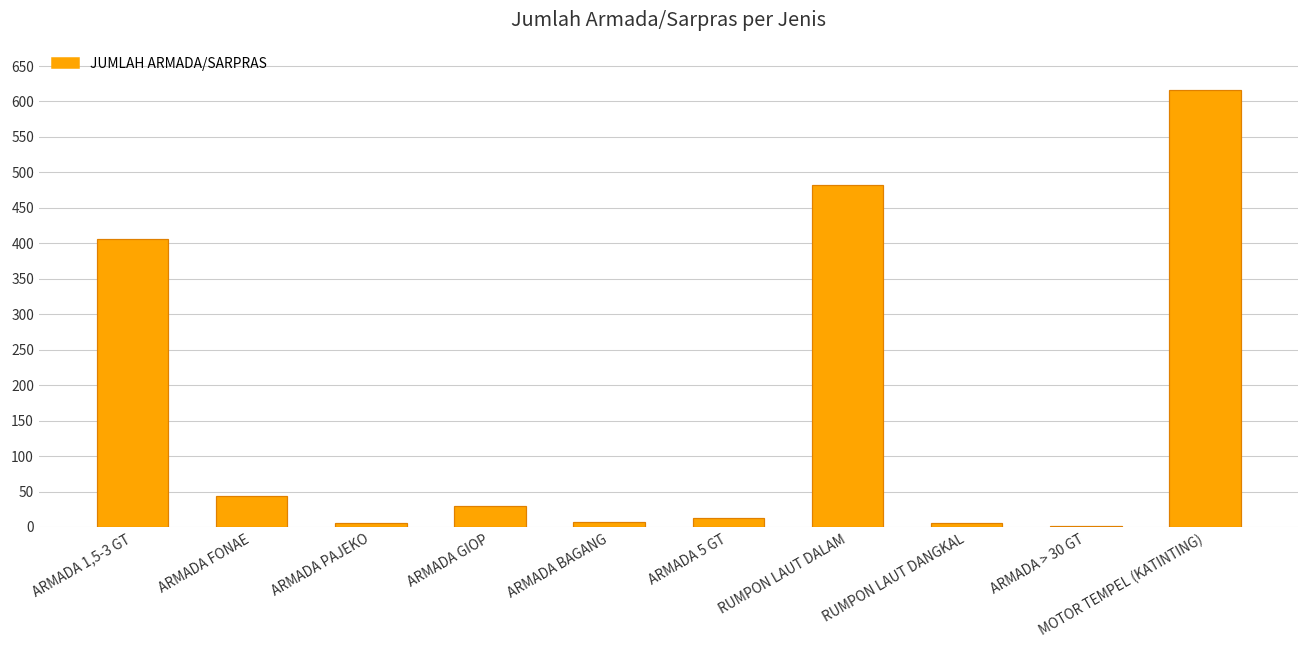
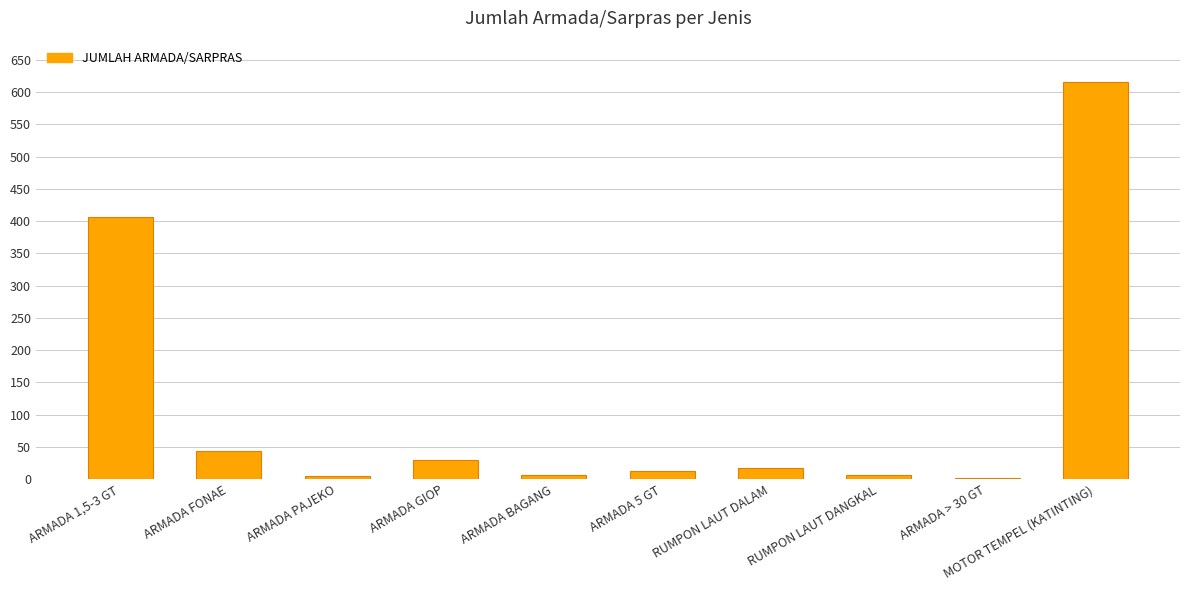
RUMPON LAUT DALAM: 480 -> 20
